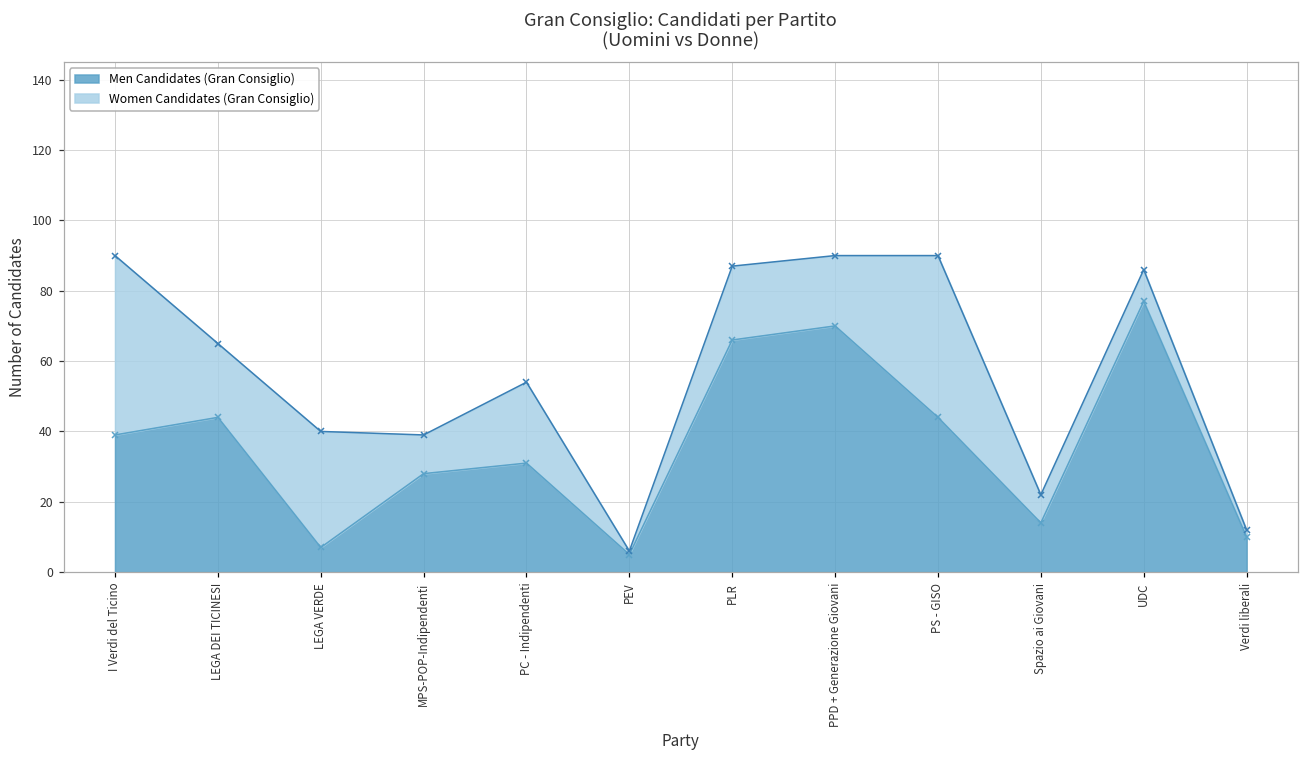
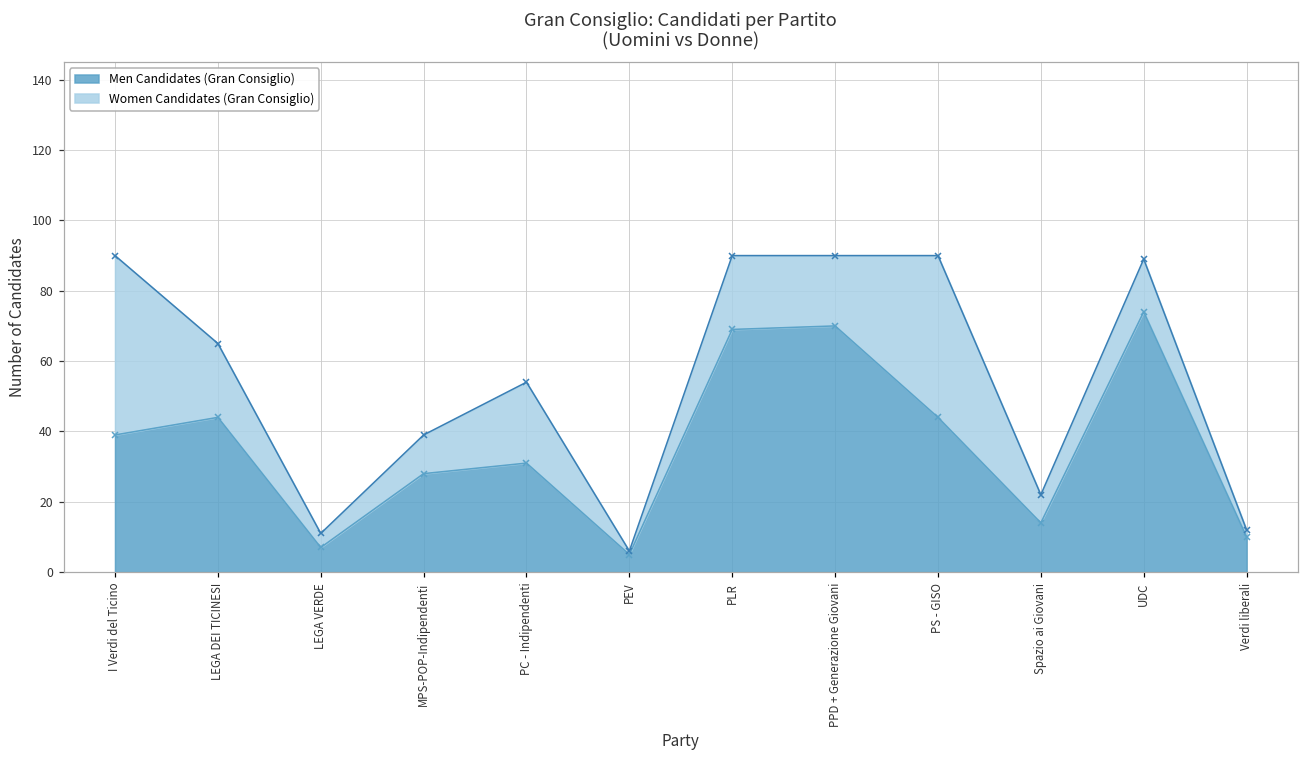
Women Candidates (Gran Consiglio), LEGA VERDE: 33 -> 4
Men Candidates (Gran Consiglio), PLR: 66 -> 69
Men Candidates (Gran Consiglio), UDC: 77 -> 74
Women Candidates (Gran Consiglio), UDC: 9 -> 15
